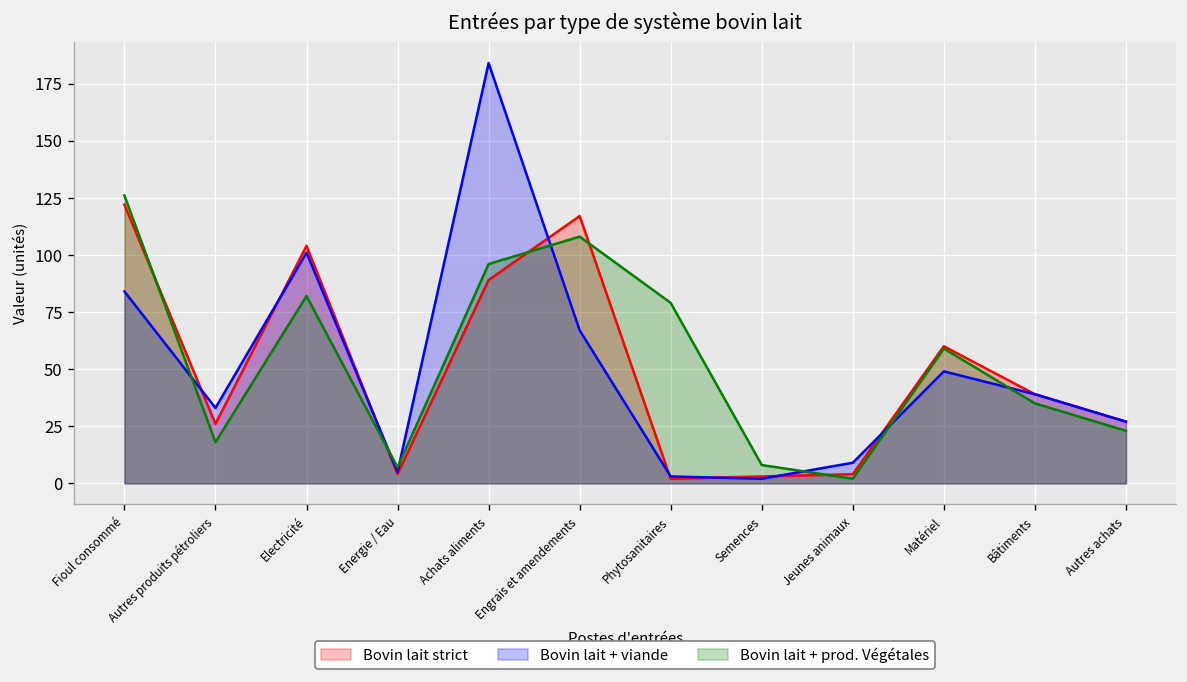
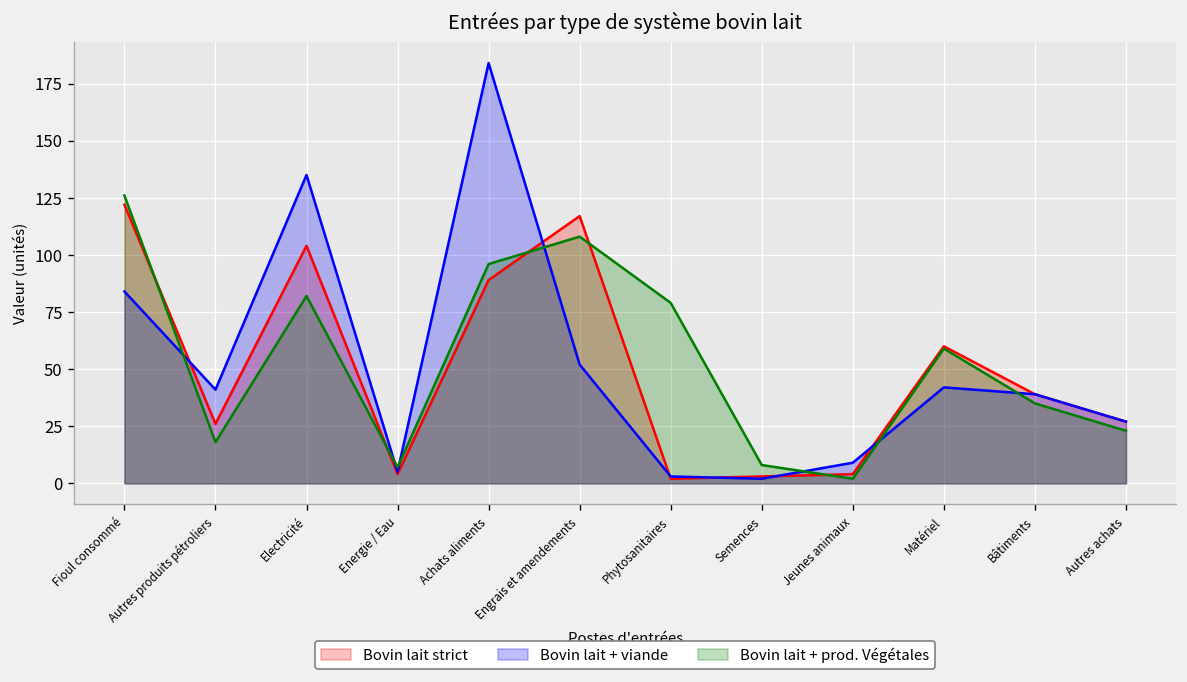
Bovin lait + viande, Autres produits pétroliers: 33 -> 41
Bovin lait + viande, Electricité: 101 -> 135
Bovin lait + viande, Engrais et amendements: 67 -> 52
Bovin lait + viande, Matériel: 49 -> 42
